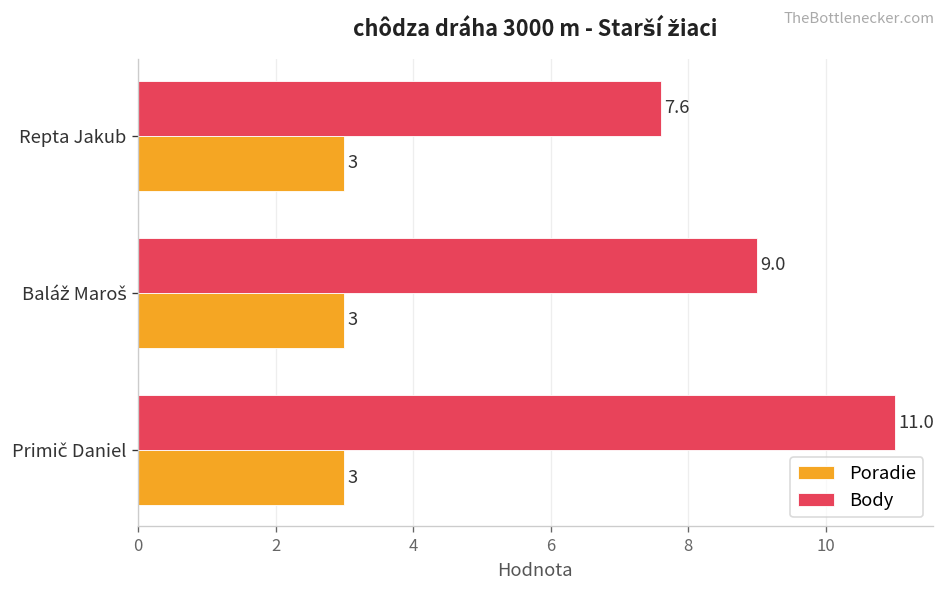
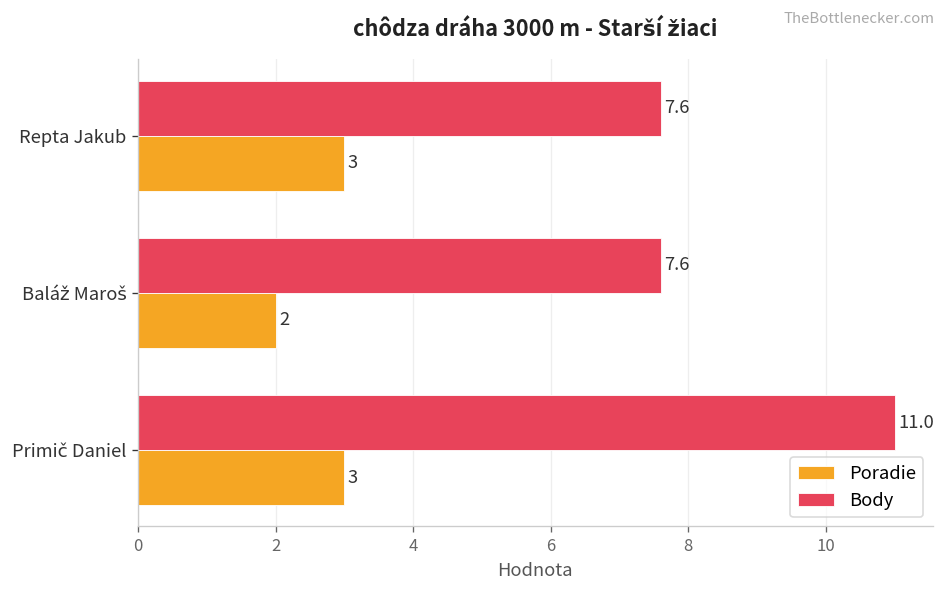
Body, Baláž Maroš: 9.0 -> 7.6
Poradie, Baláž Maroš: 3 -> 2
